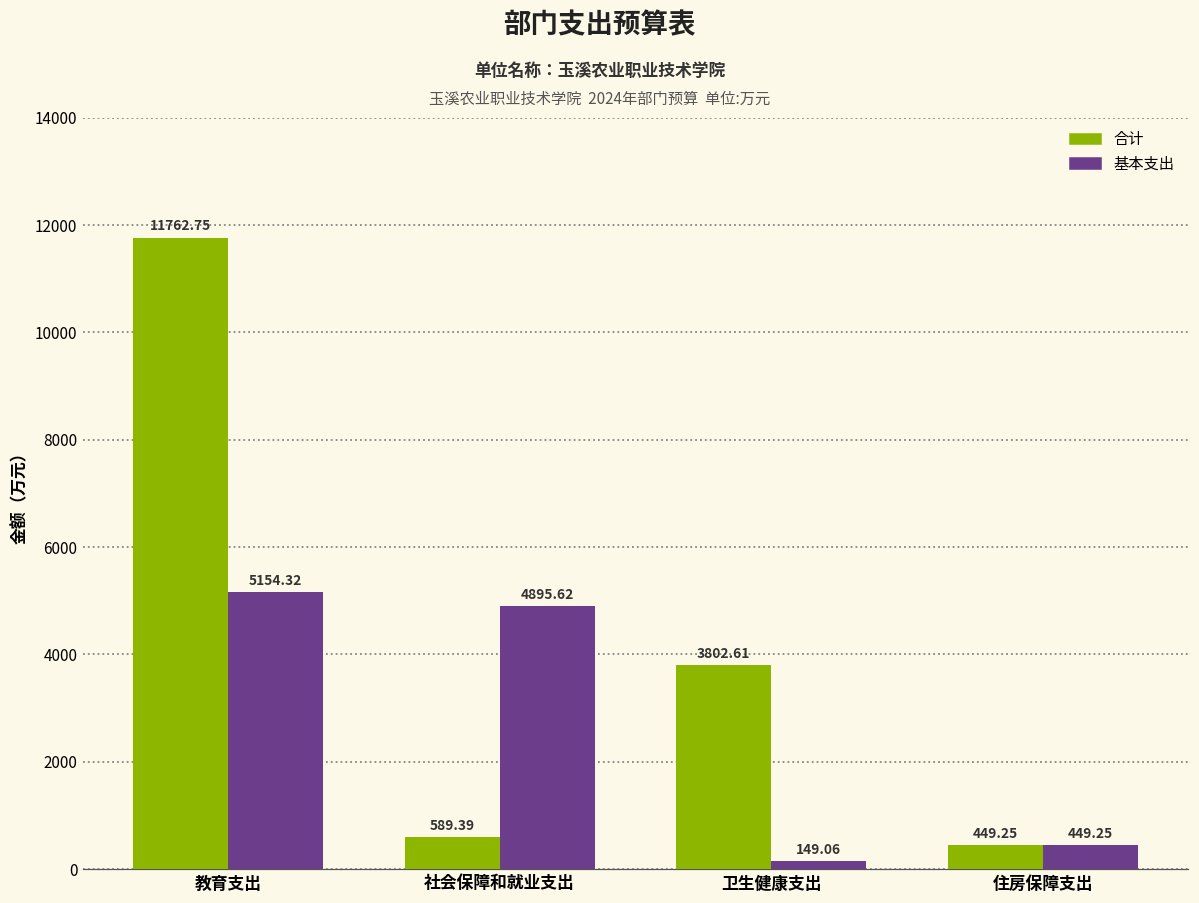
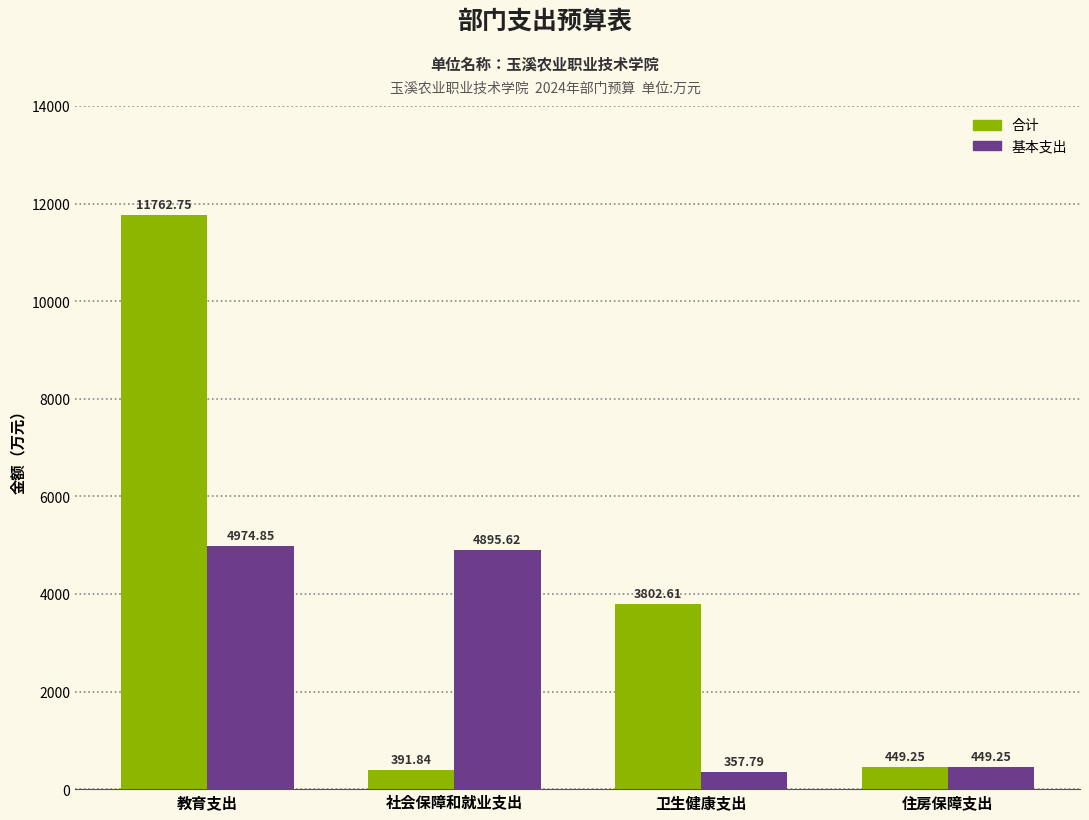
基本支出, 教育支出: 5154.32 -> 4974.85
合计, 社会保障和就业支出: 589.39 -> 391.84
基本支出, 卫生健康支出: 149.06 -> 357.79
